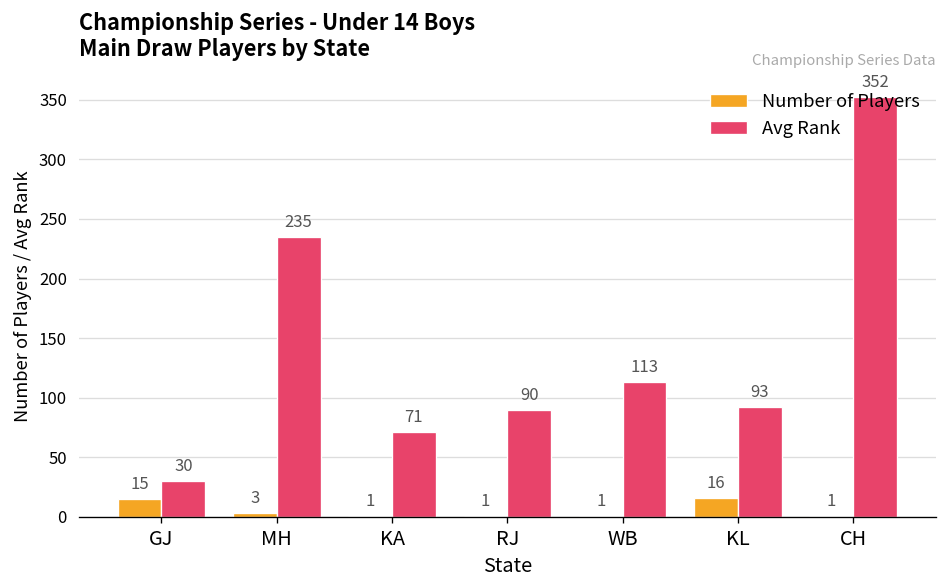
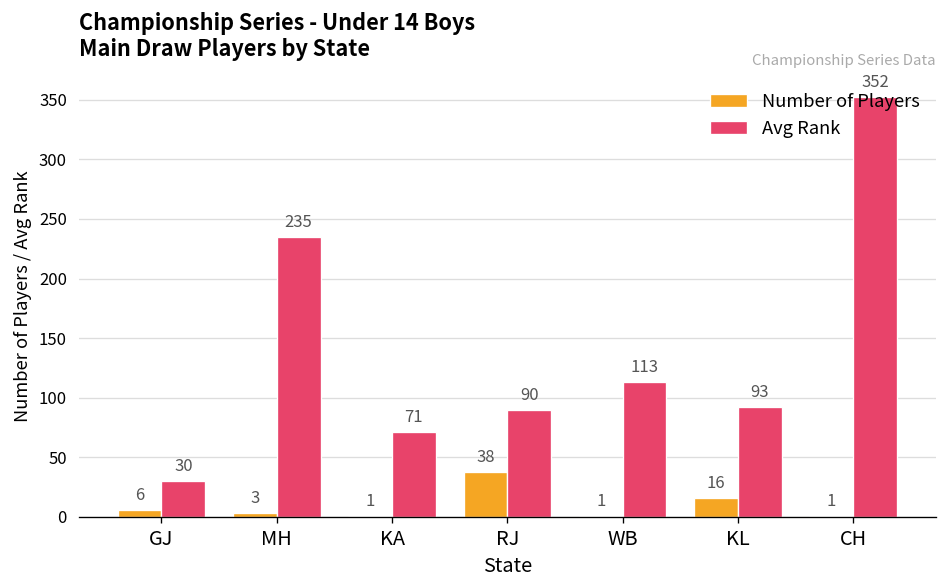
Number of Players, GJ: 15 -> 6
Number of Players, RJ: 1 -> 38
